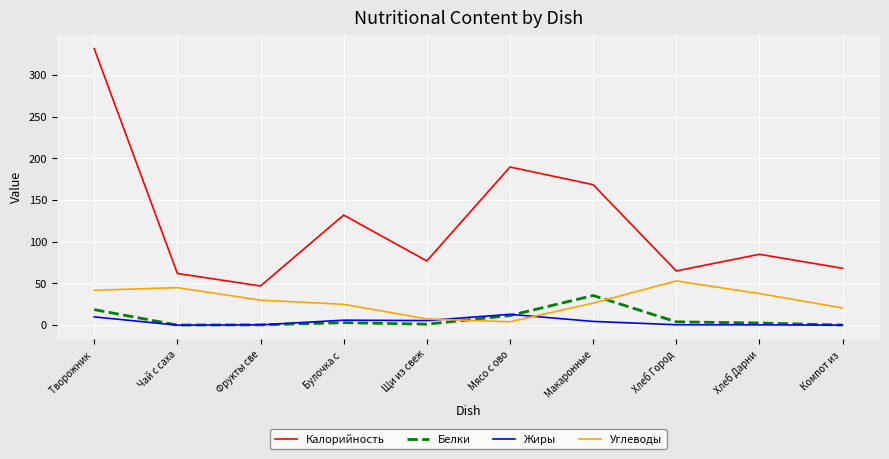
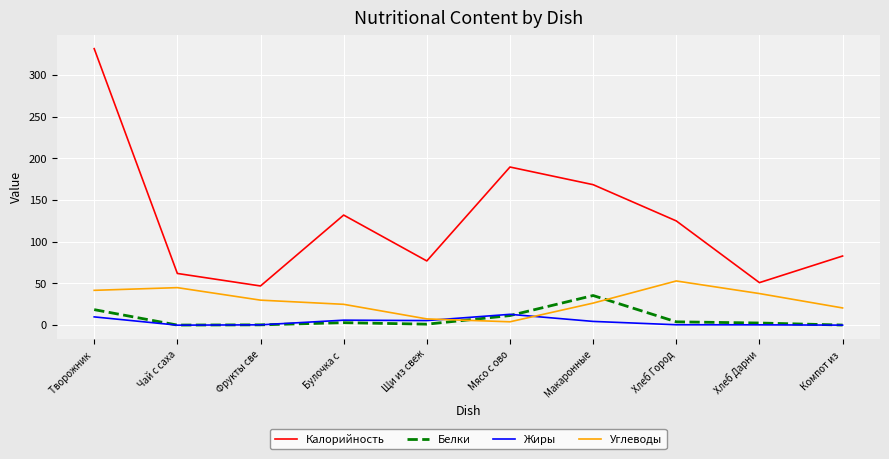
Калорийность, Хлеб Город: 70 -> 130
Калорийность, Хлеб Дарни: 90 -> 50
Калорийность, Компот из: 70 -> 80
